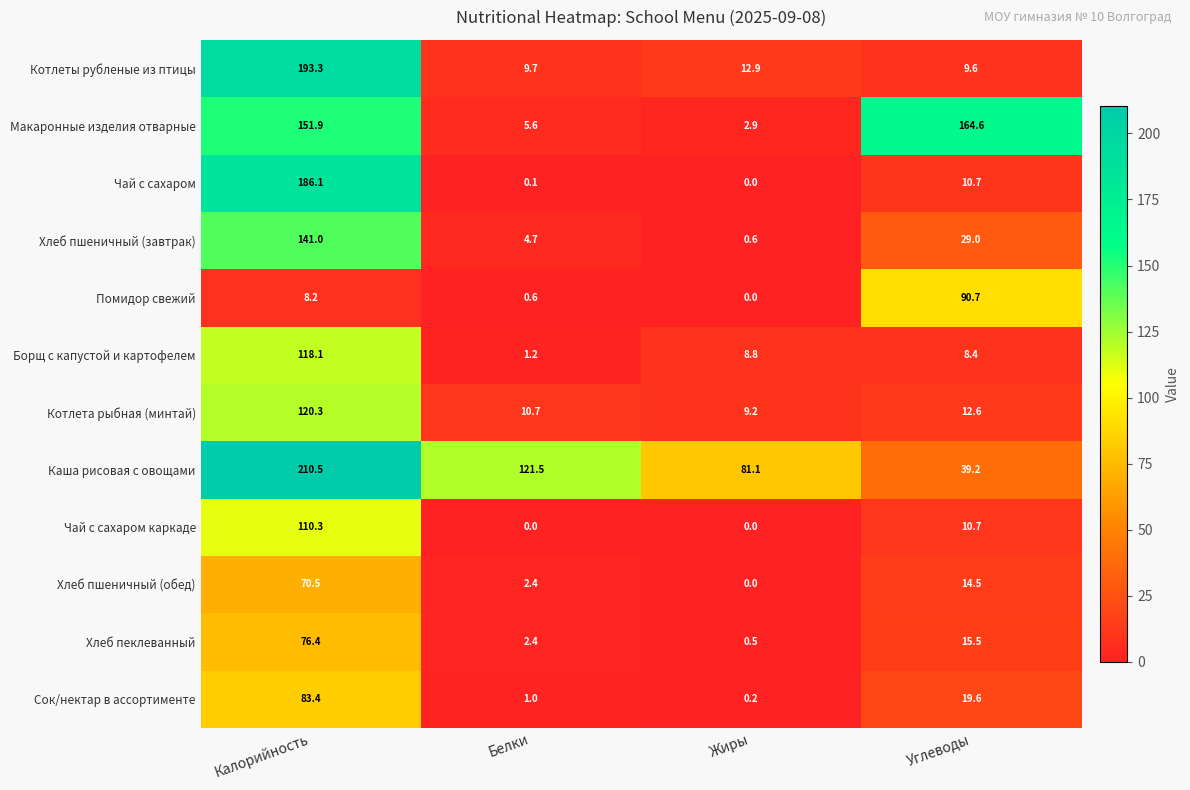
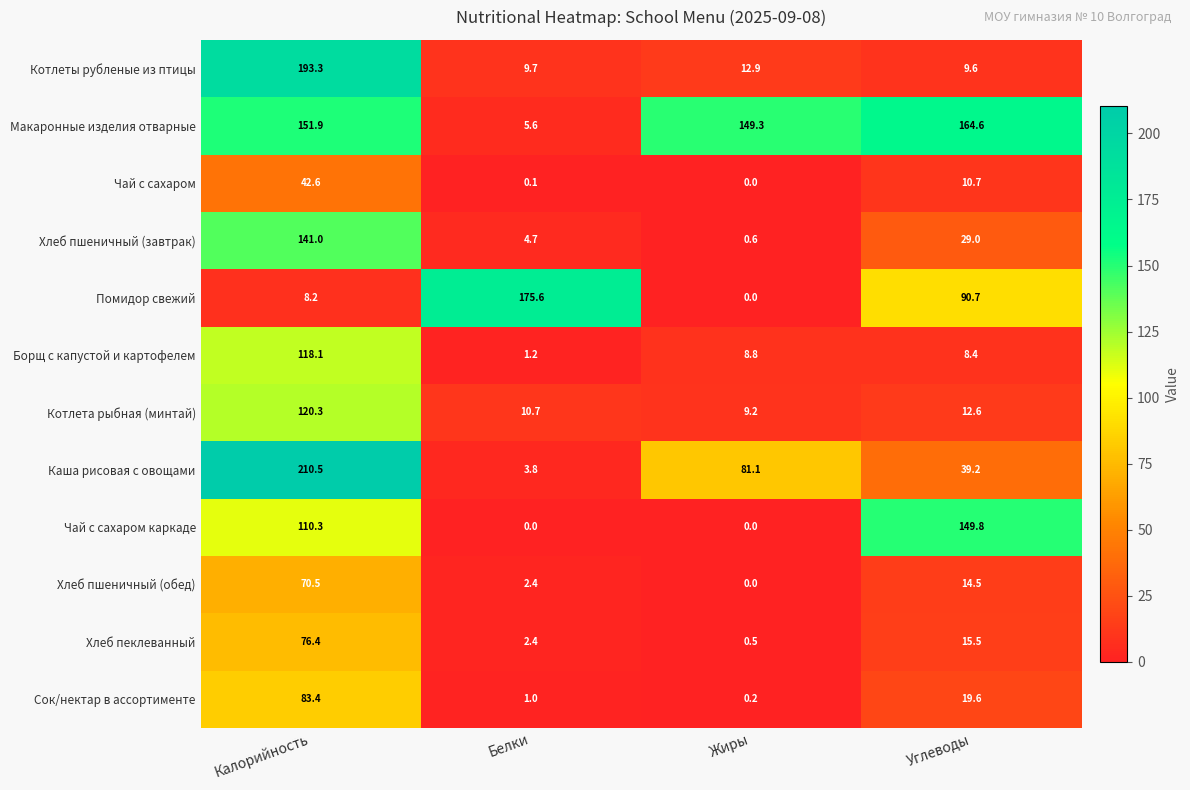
Макаронные изделия отварные, Жиры: 2.9 -> 149.3
Чай с сахаром, Калорийность: 186.1 -> 42.6
Помидор свежий, Белки: 0.6 -> 175.6
Каша рисовая с овощами, Белки: 121.5 -> 3.8
Чай с сахаром каркаде, Углеводы: 10.7 -> 149.8
